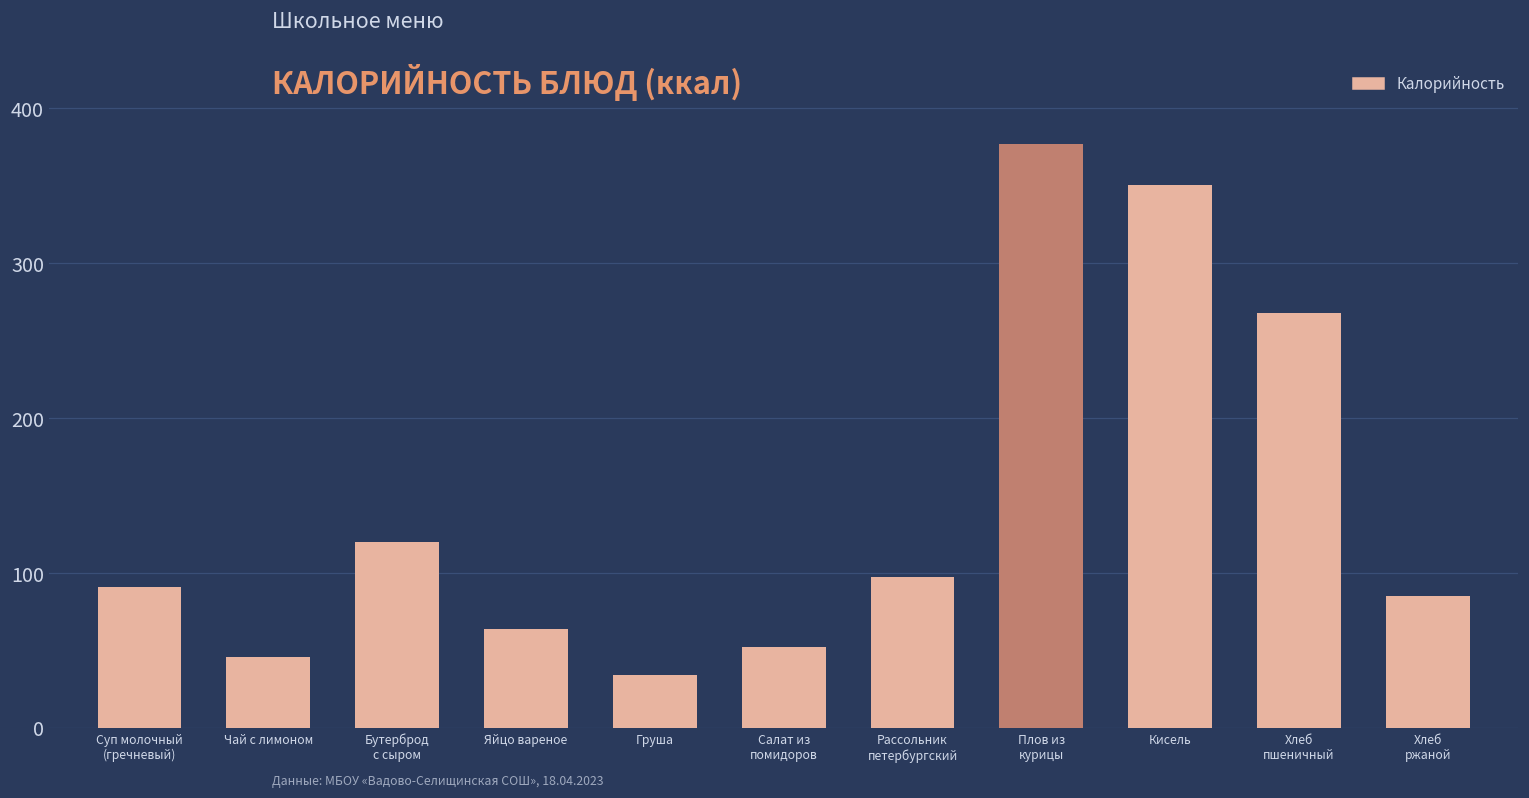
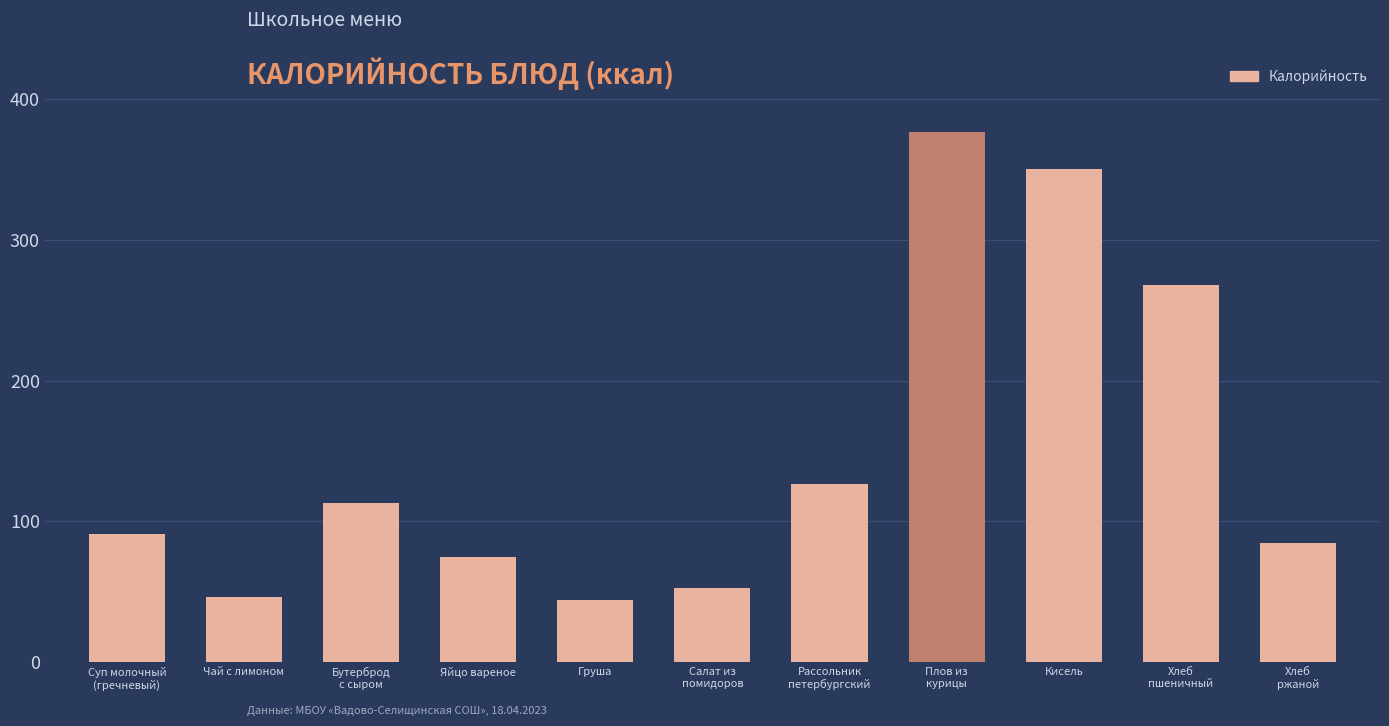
Бутерброд с сыром: 120 -> 113
Яйцо вареное: 64 -> 75
Груша: 34 -> 44
Рассольник петербургский: 97 -> 127
